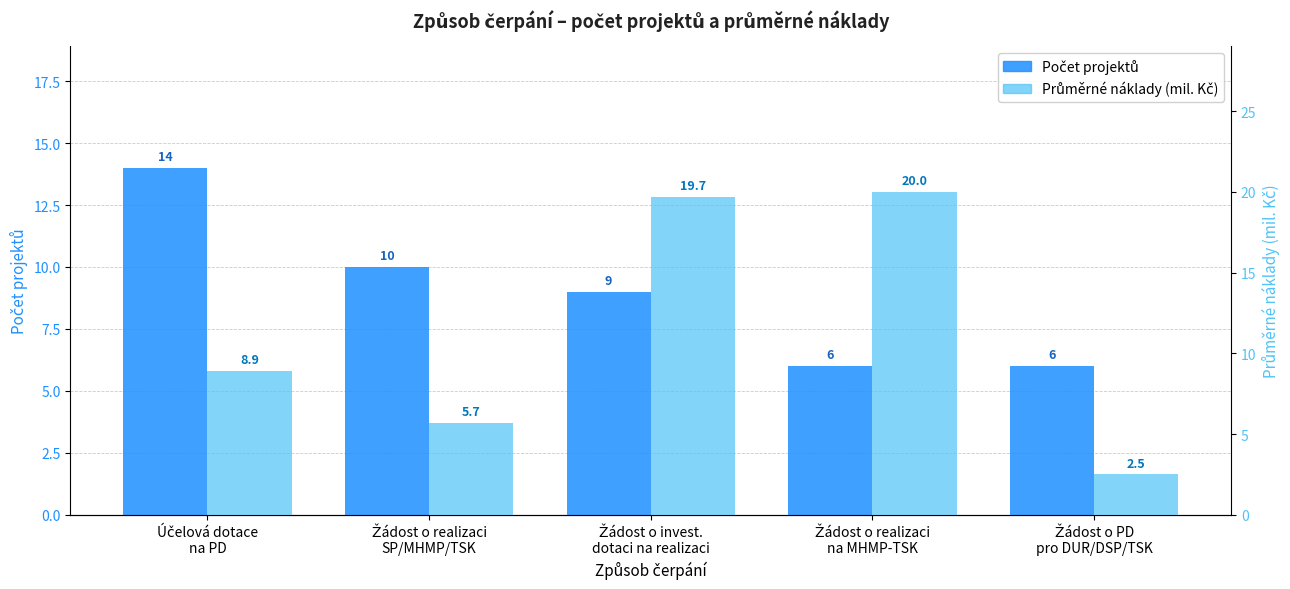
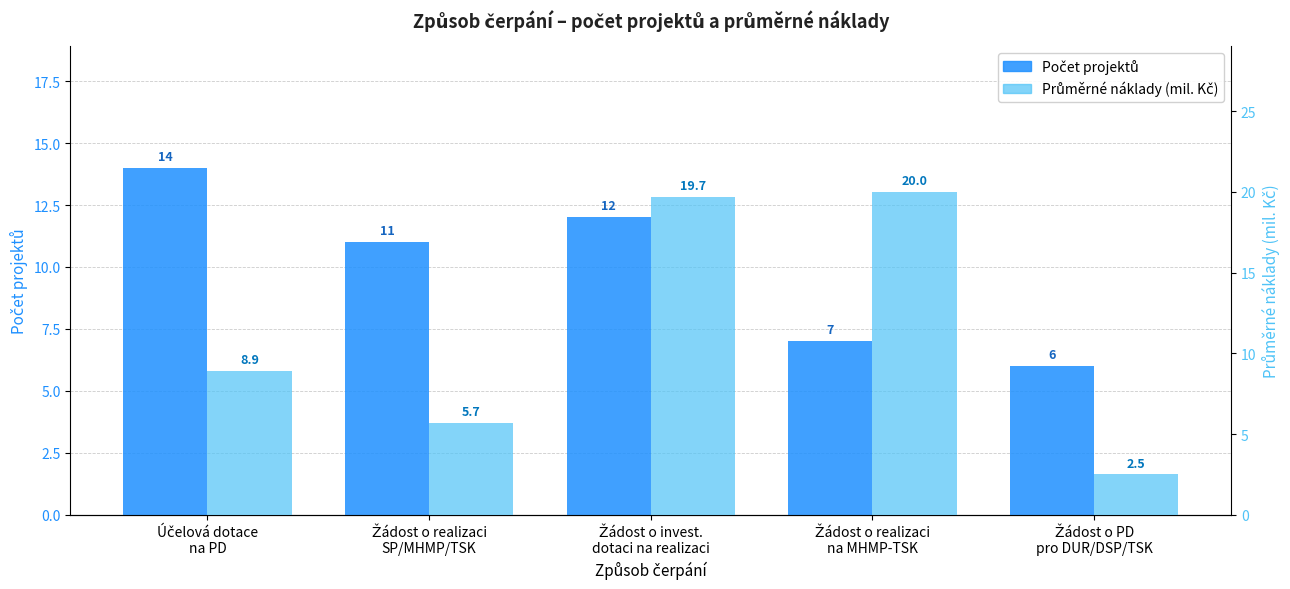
Počet projektů, Žádost o realizaci SP/MHMP/TSK: 10 -> 11
Počet projektů, Žádost o invest. dotaci na realizaci: 9 -> 12
Počet projektů, Žádost o realizaci na MHMP-TSK: 6 -> 7
